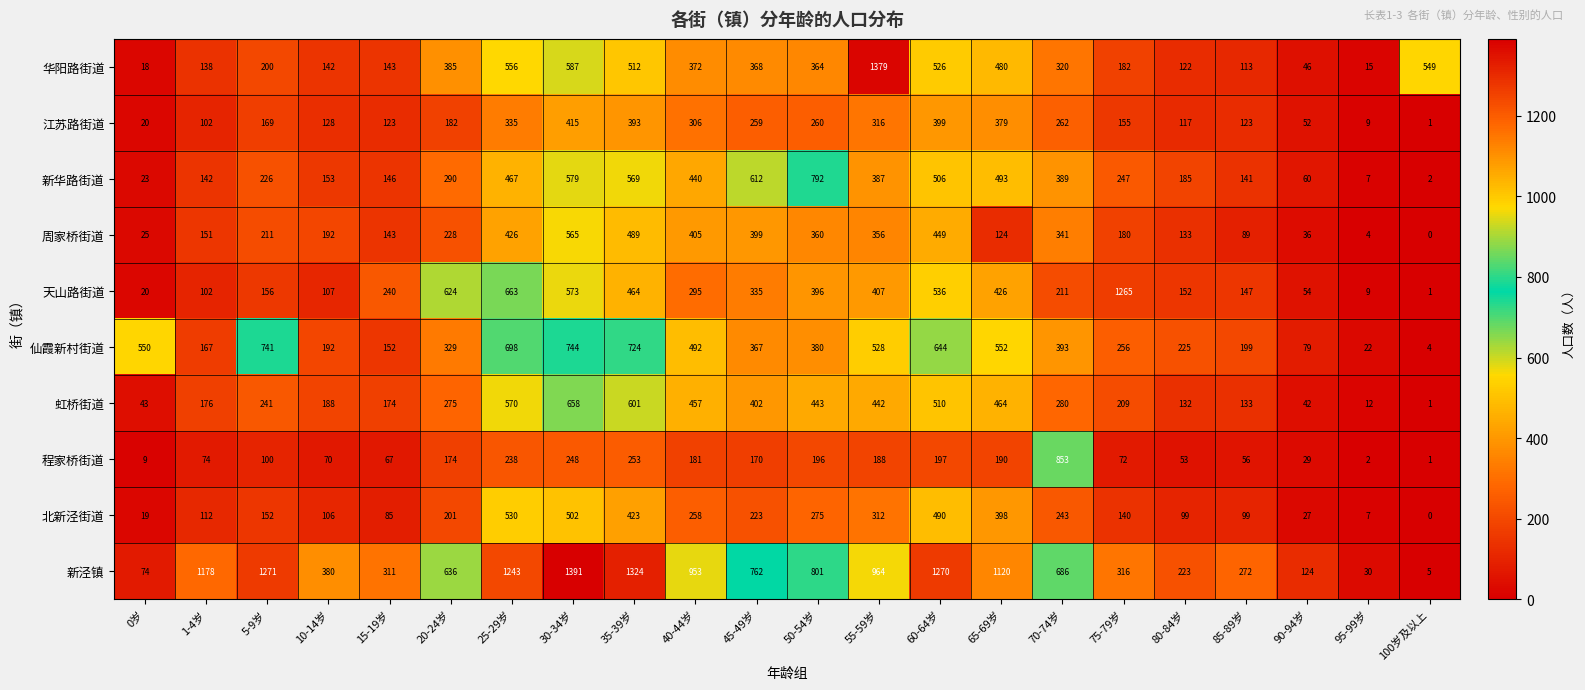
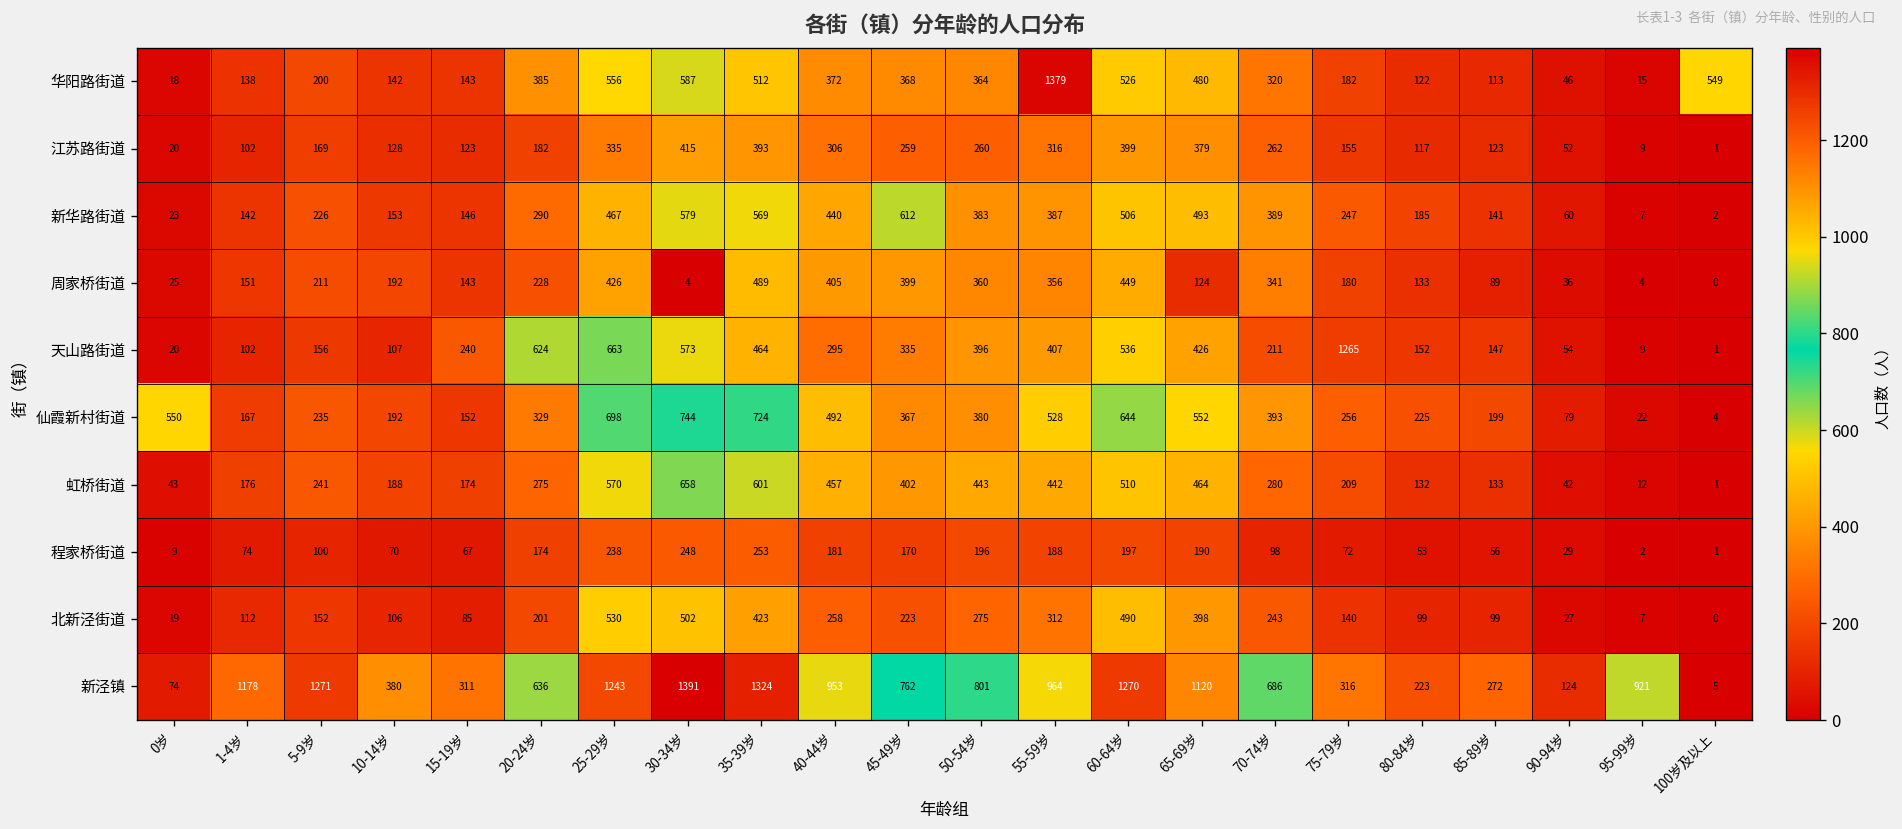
新华路街道, 50-54岁: 792 -> 383
周家桥街道, 30-34岁: 565 -> 4
仙霞新村街道, 5-9岁: 741 -> 235
程家桥街道, 70-74岁: 853 -> 98
新泾镇, 95-99岁: 30 -> 921
